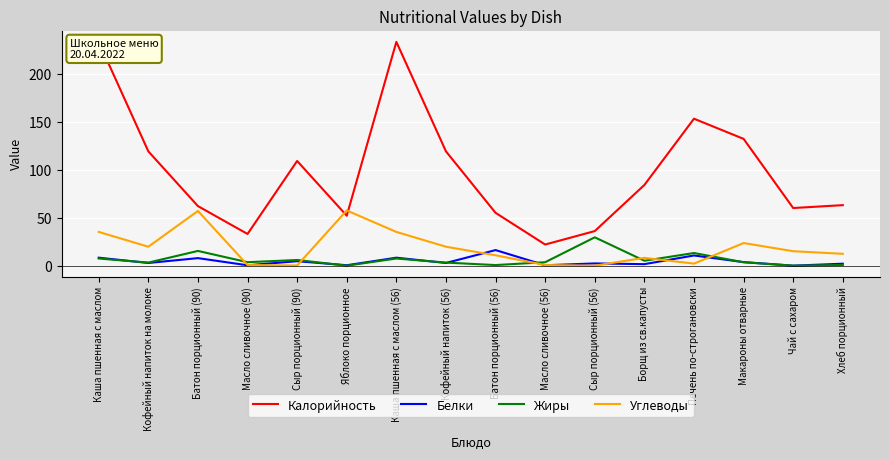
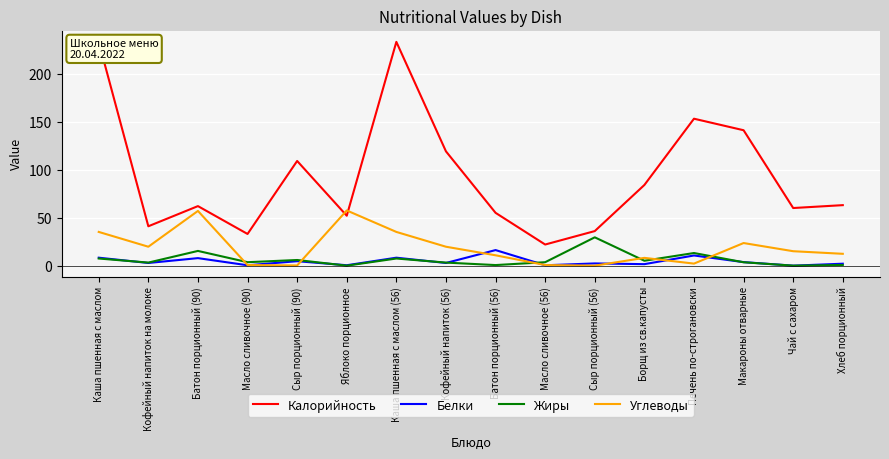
Калорийность, Кофейный напиток на молоке: 120 -> 40
Калорийность, Макароны отварные: 130 -> 140
